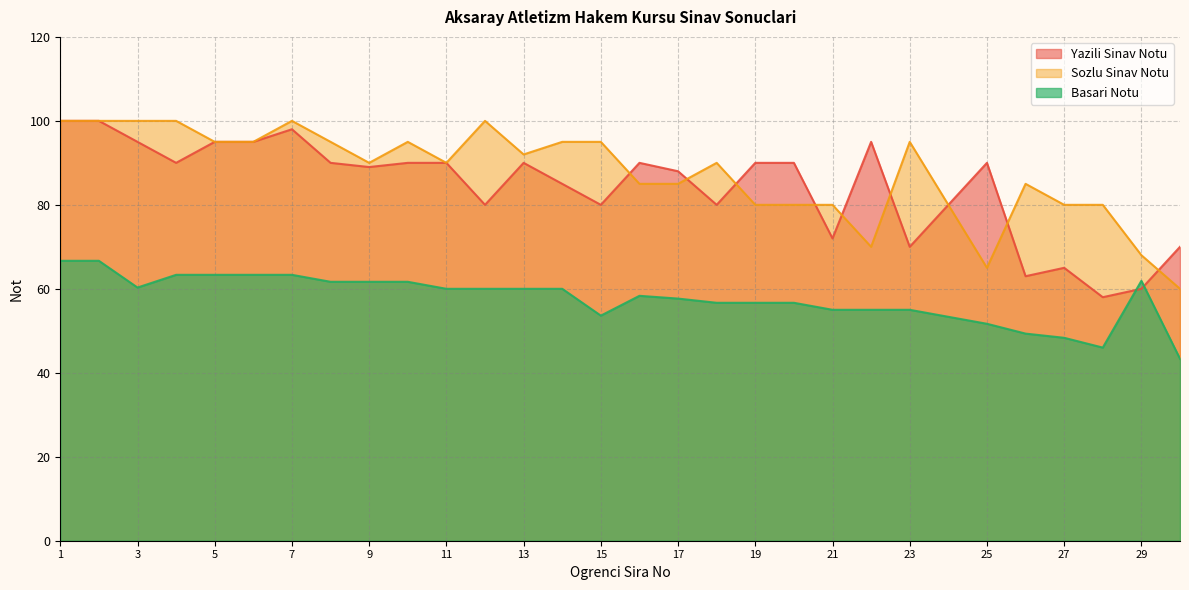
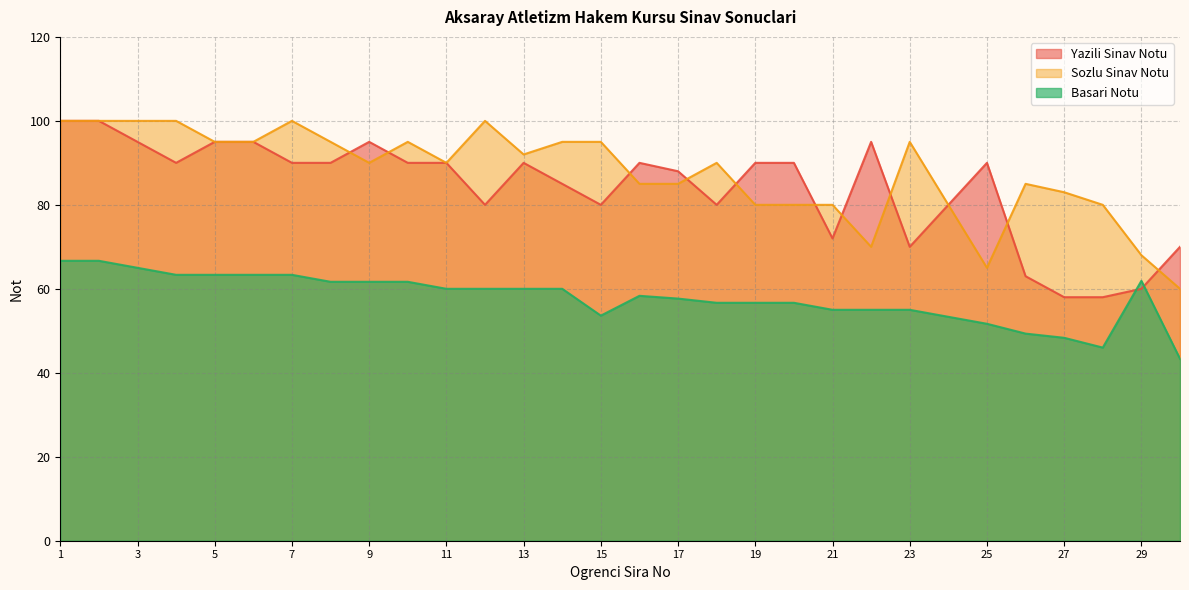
Basari Notu, 3: 60 -> 65
Yazili Sinav Notu, 7: 98 -> 90
Yazili Sinav Notu, 9: 89 -> 95
Yazili Sinav Notu, 27: 65 -> 58
Sozlu Sinav Notu, 27: 80 -> 83
